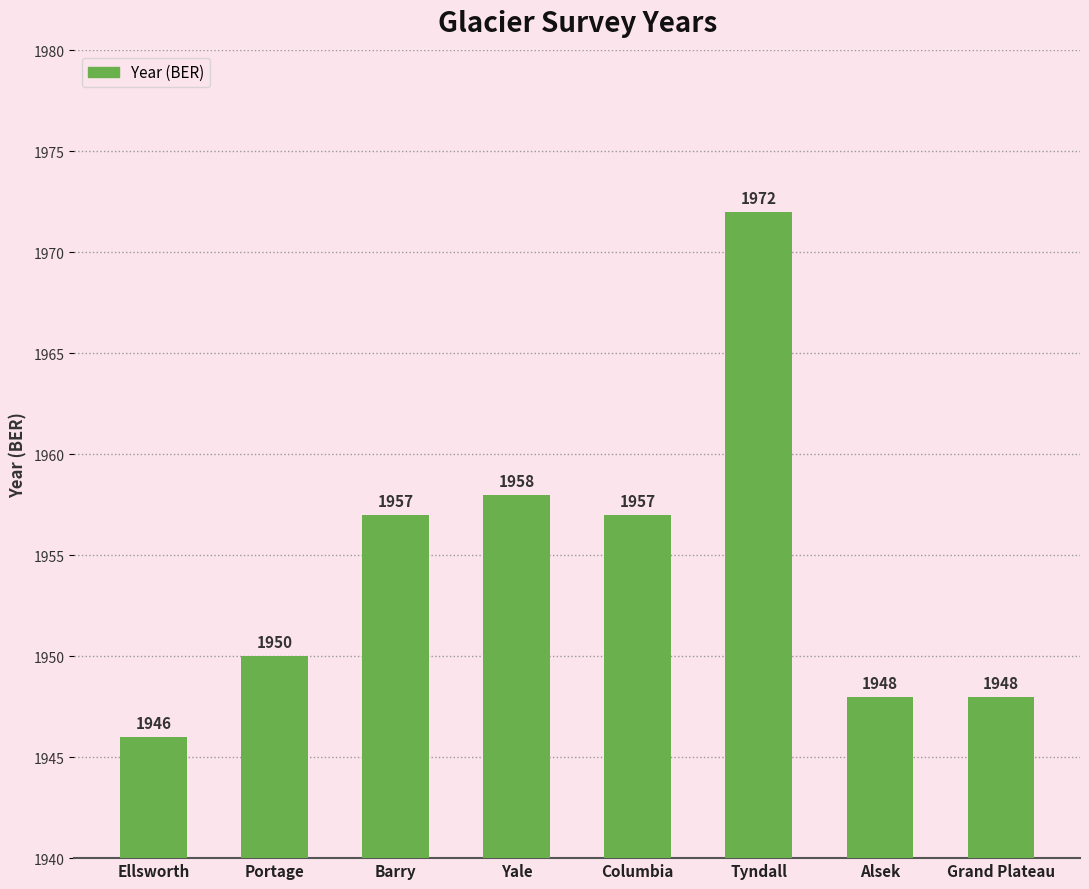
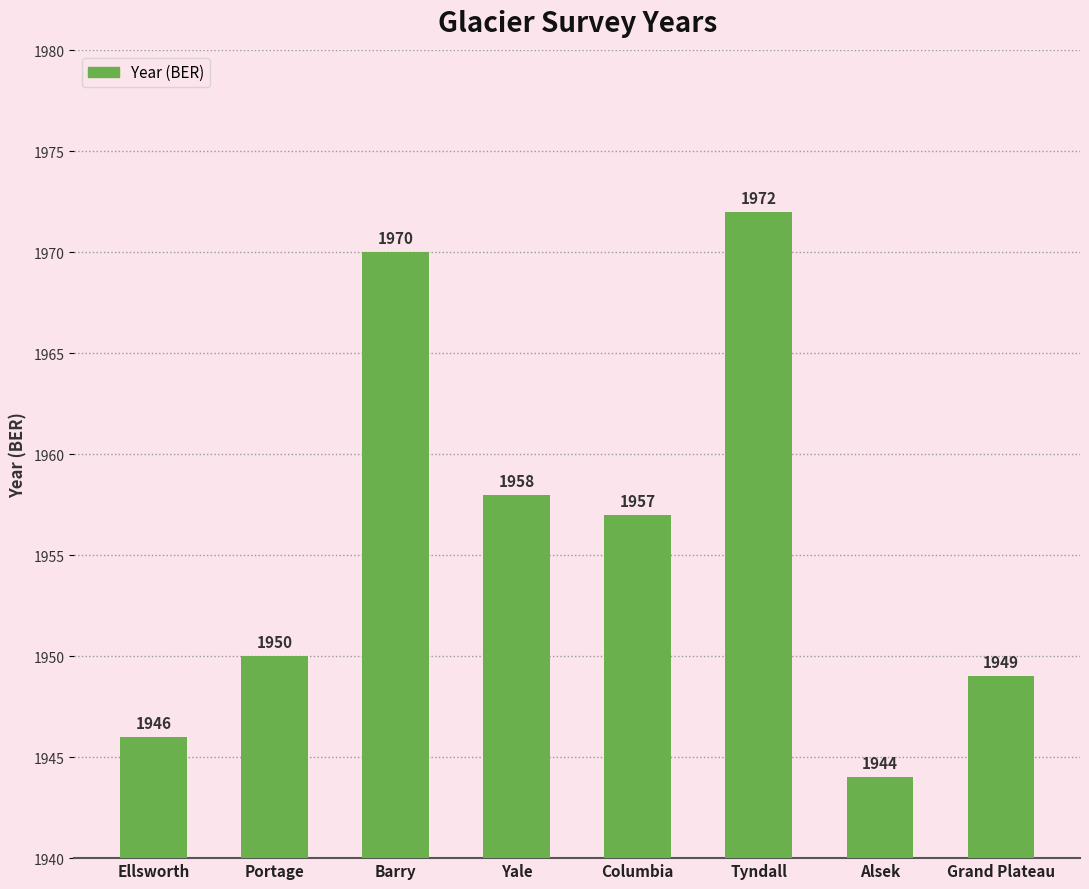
Barry: 1957 -> 1970
Alsek: 1948 -> 1944
Grand Plateau: 1948 -> 1949
